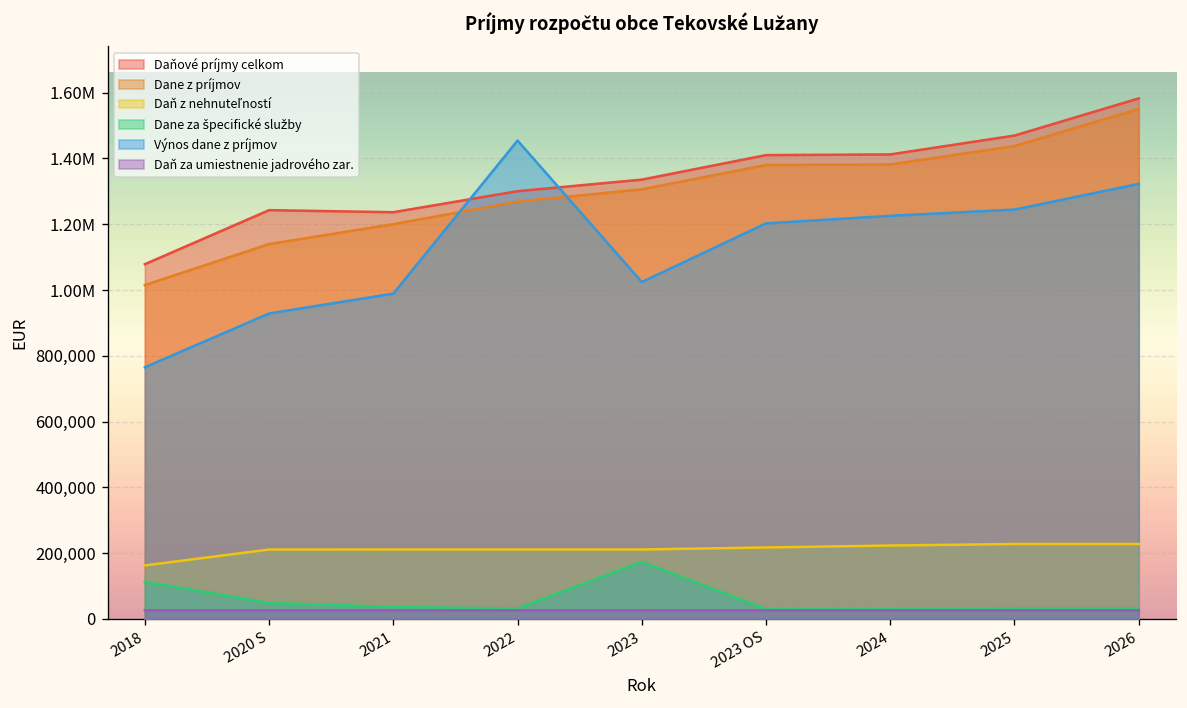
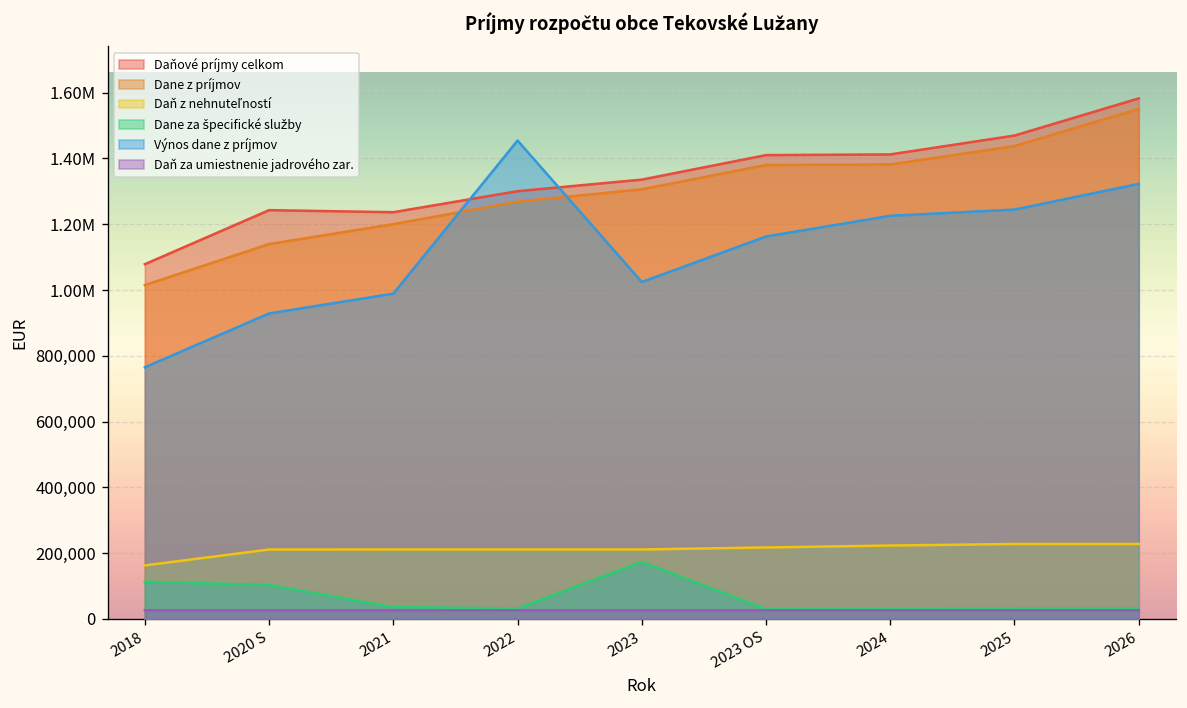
Dane za špecifické služby, 2020 S: 50,000 -> 100,000
Výnos dane z príjmov, 2023 OS: 1,200,000 -> 1,160,000
